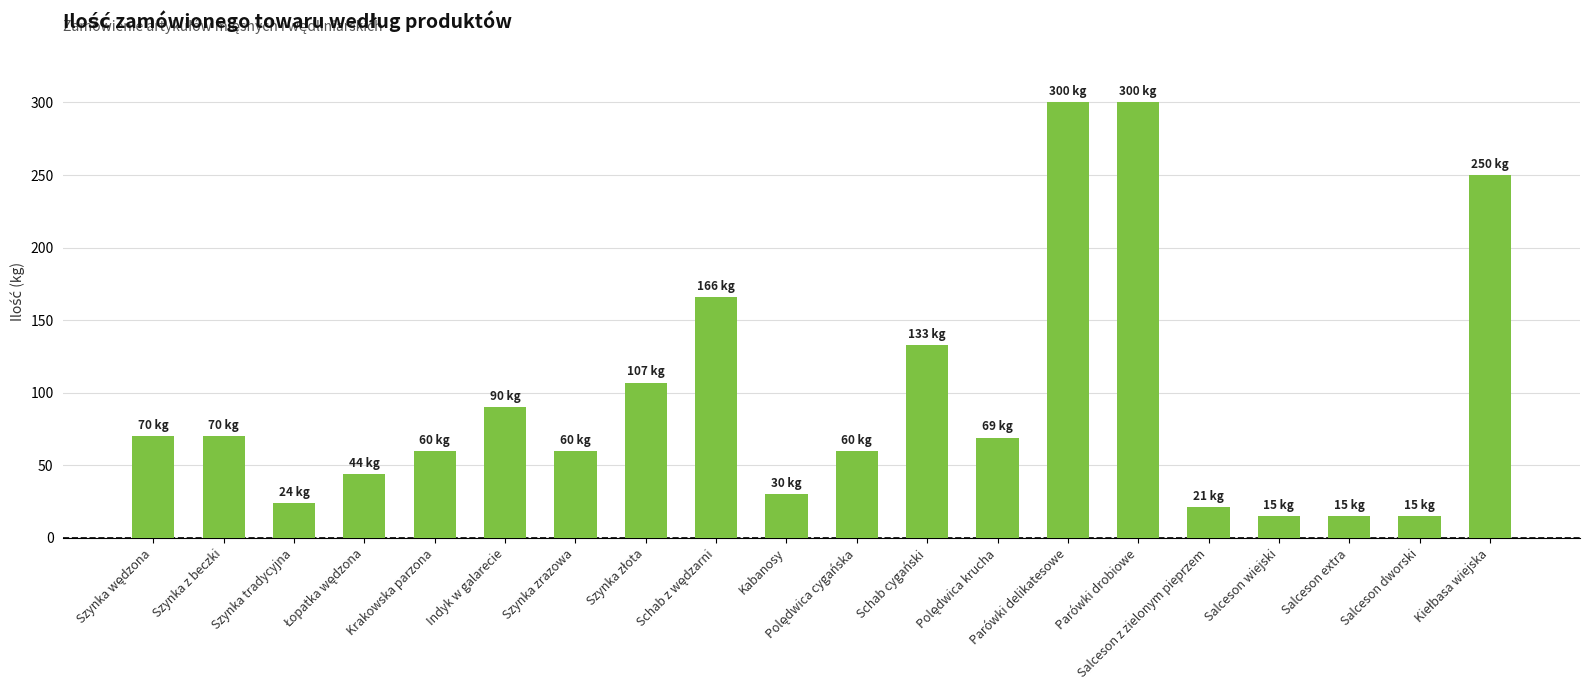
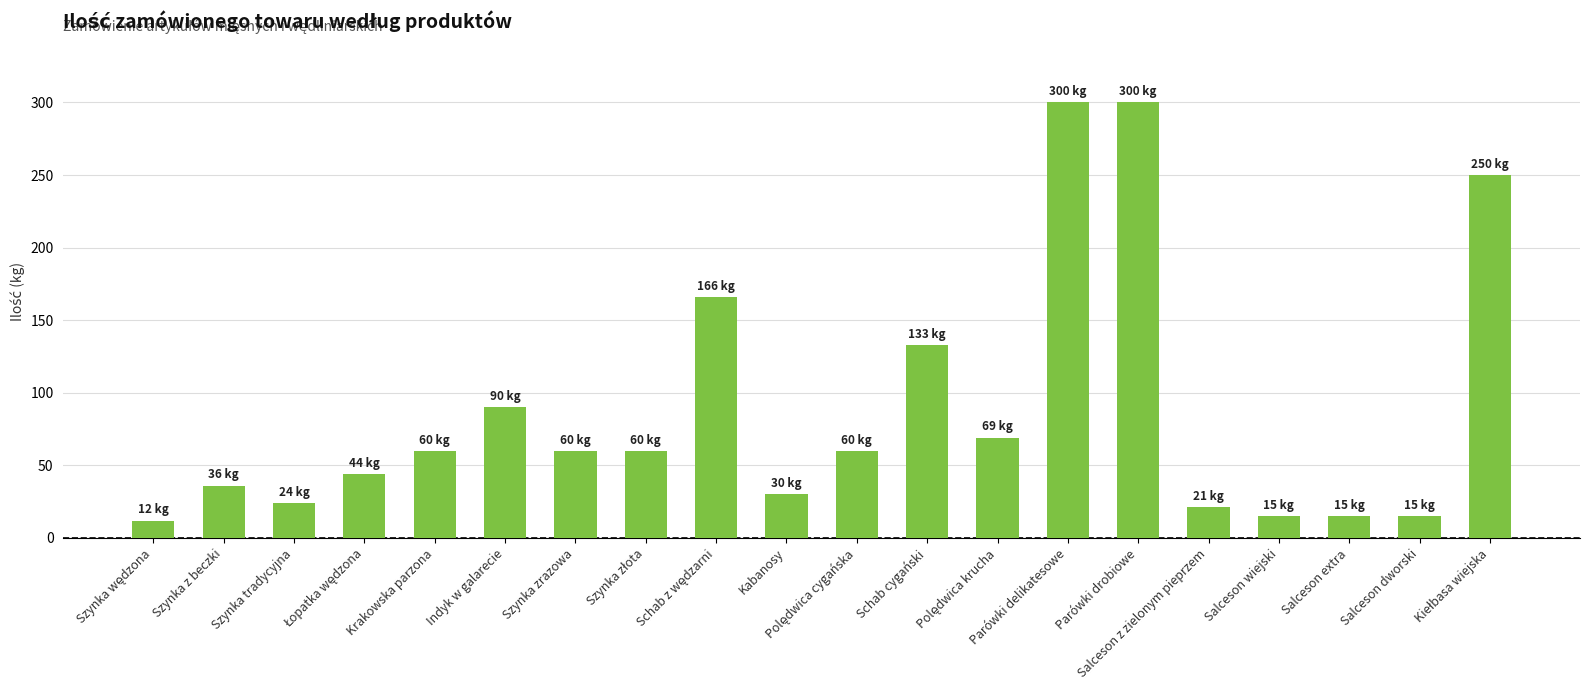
Szynka wędzona: 70 -> 12
Szynka z beczki: 70 -> 36
Szynka złota: 107 -> 60
